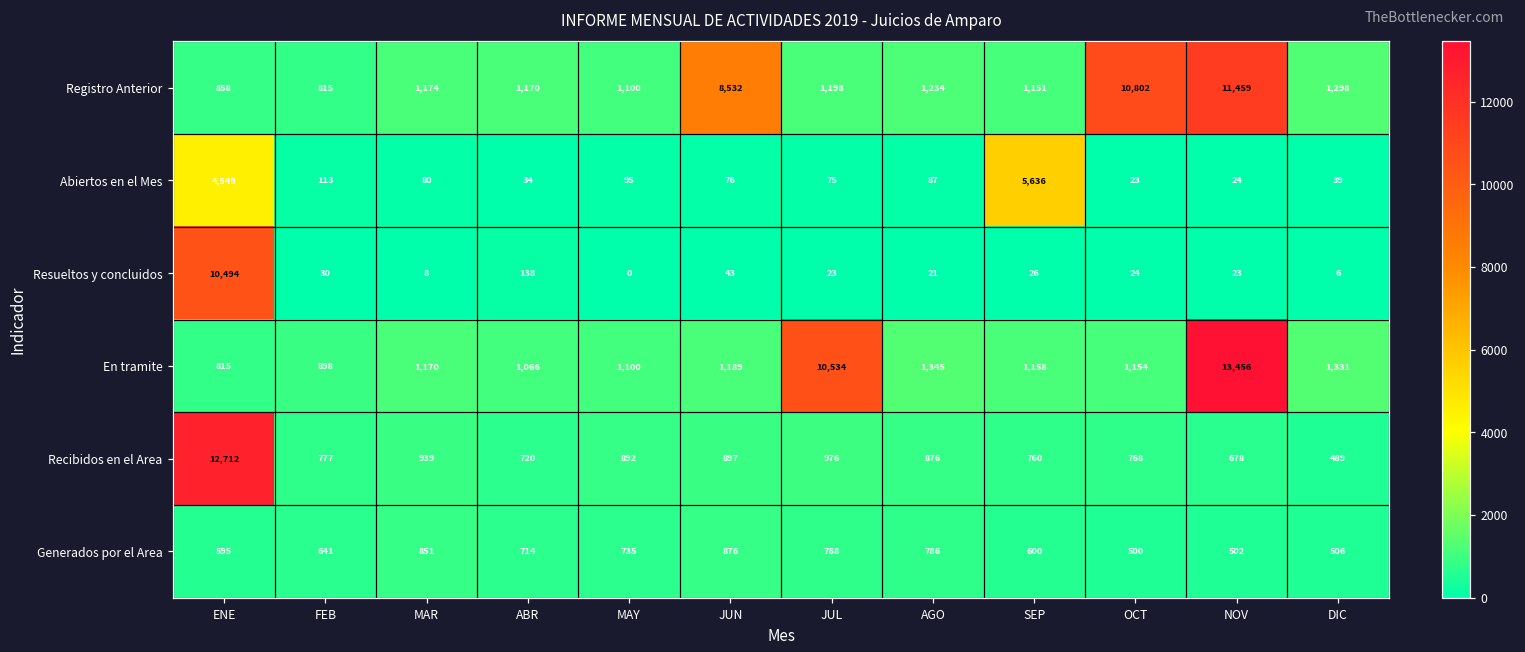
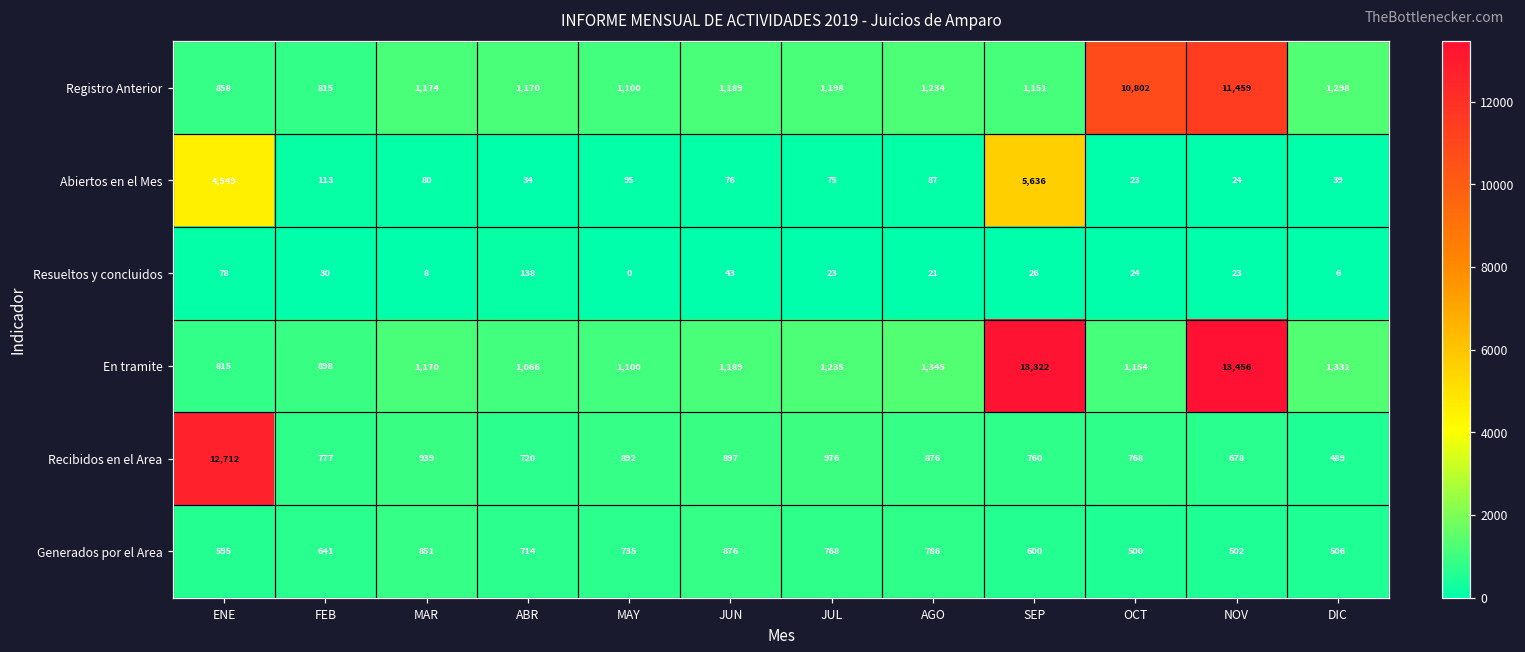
Registro Anterior, JUN: 8,532 -> 1,189
Resueltos y concluidos, ENE: 10,494 -> 78
En tramite, JUL: 10,534 -> 1,235
En tramite, SEP: 1,158 -> 13,322
